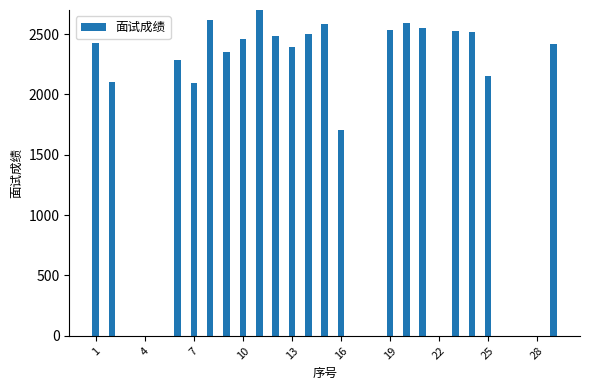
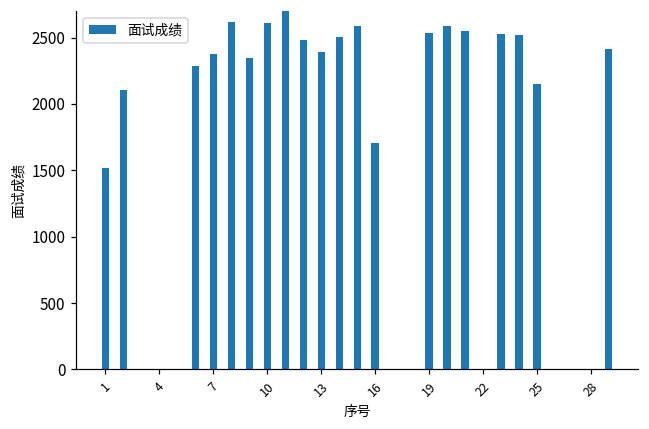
1: 2420 -> 1520
7: 2090 -> 2380
10: 2460 -> 2610
